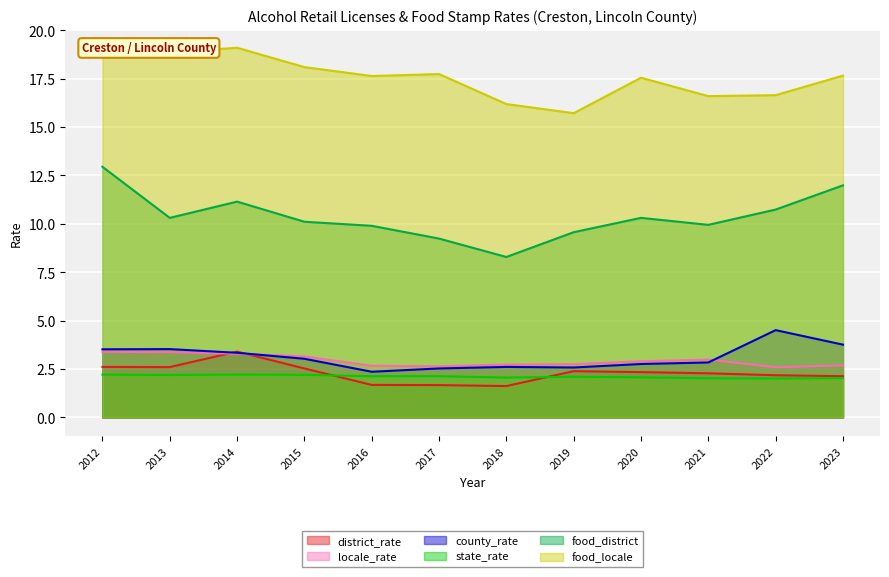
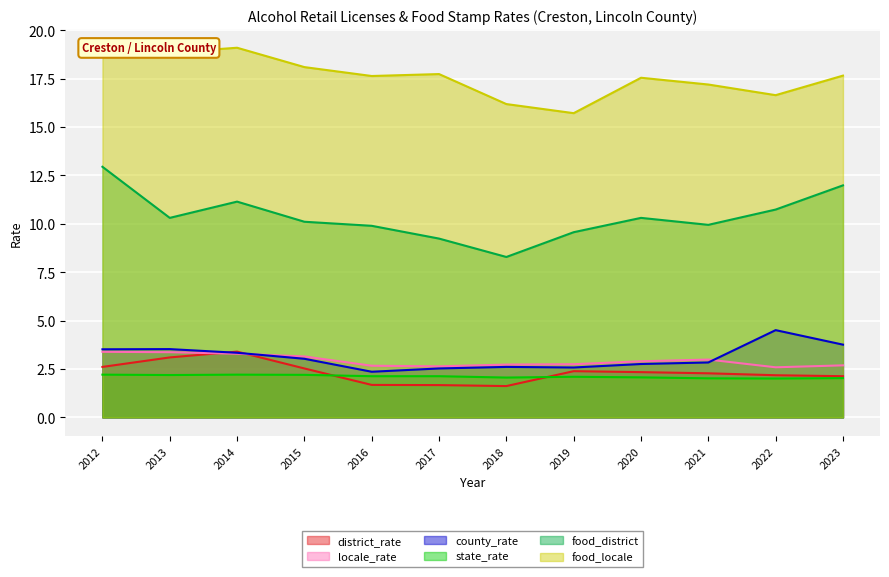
district_rate, 2013: 2.6 -> 3.1
food_locale, 2021: 16.6 -> 17.2
